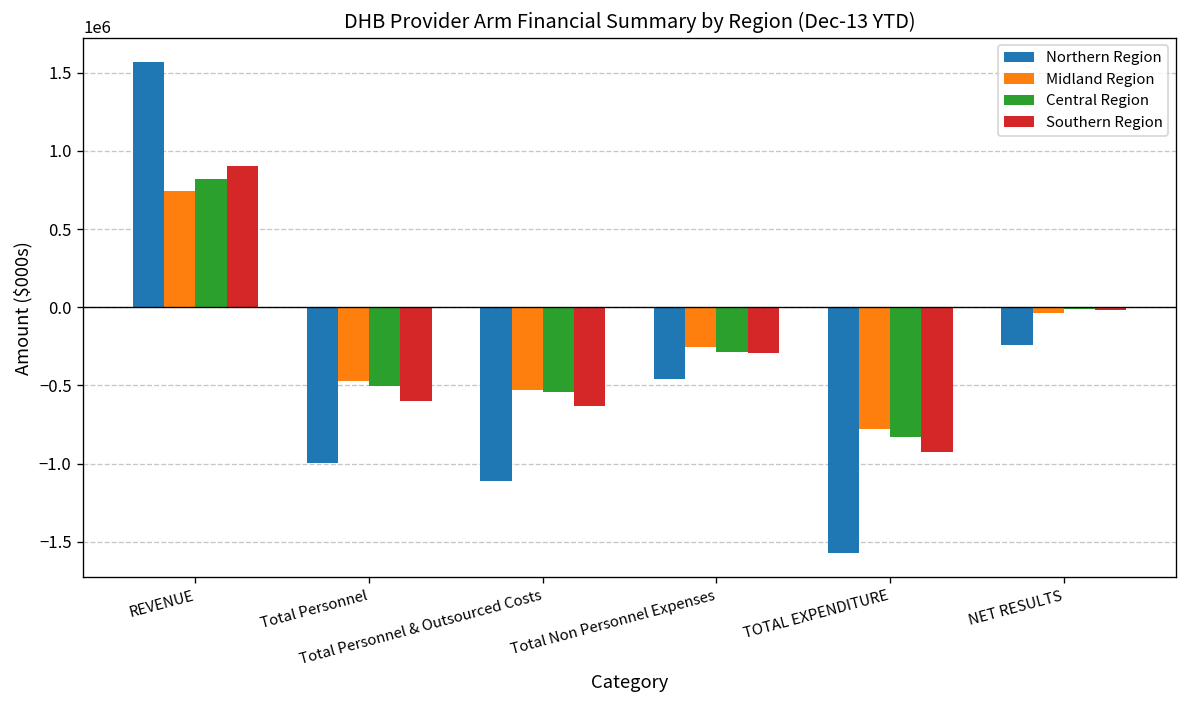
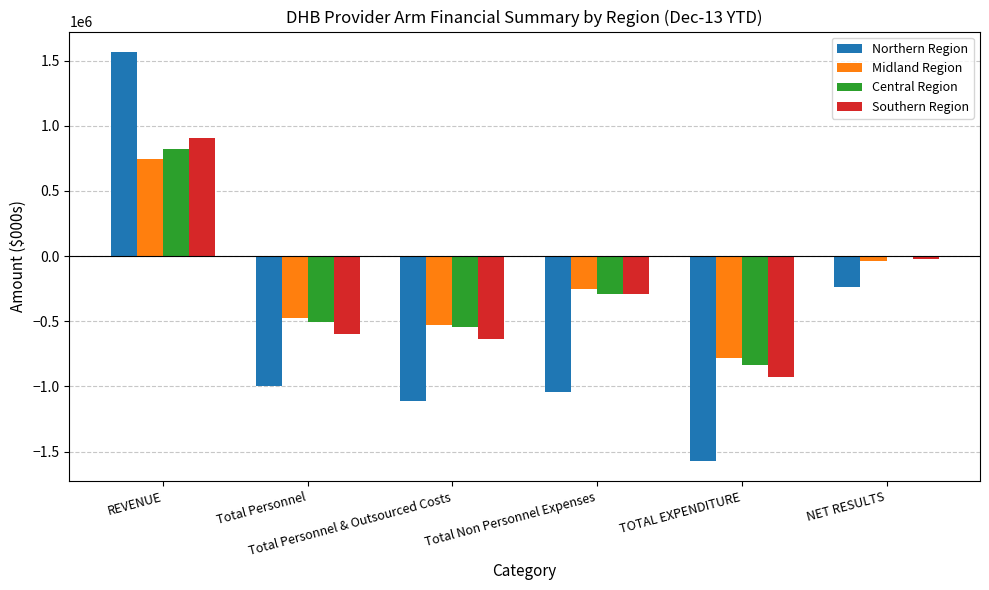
Northern Region, Total Non Personnel Expenses: -460000 -> -1050000
